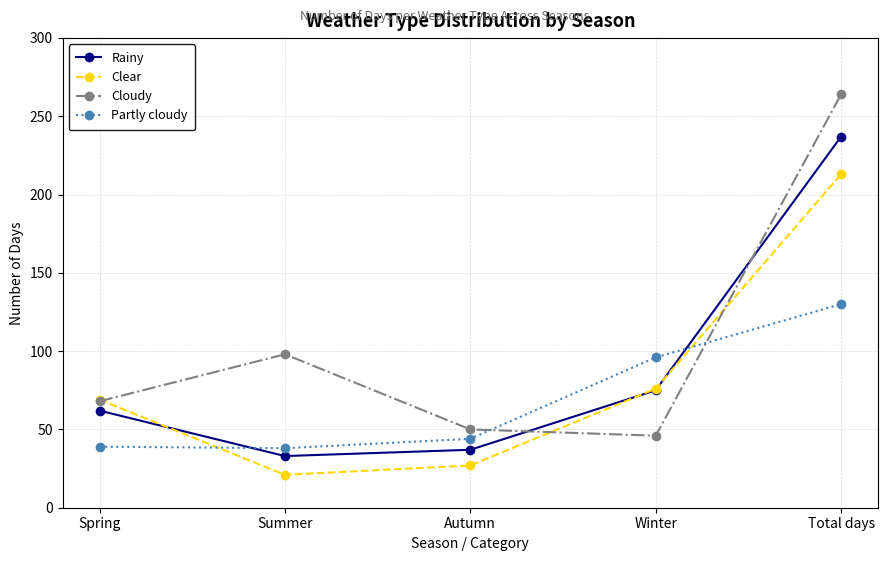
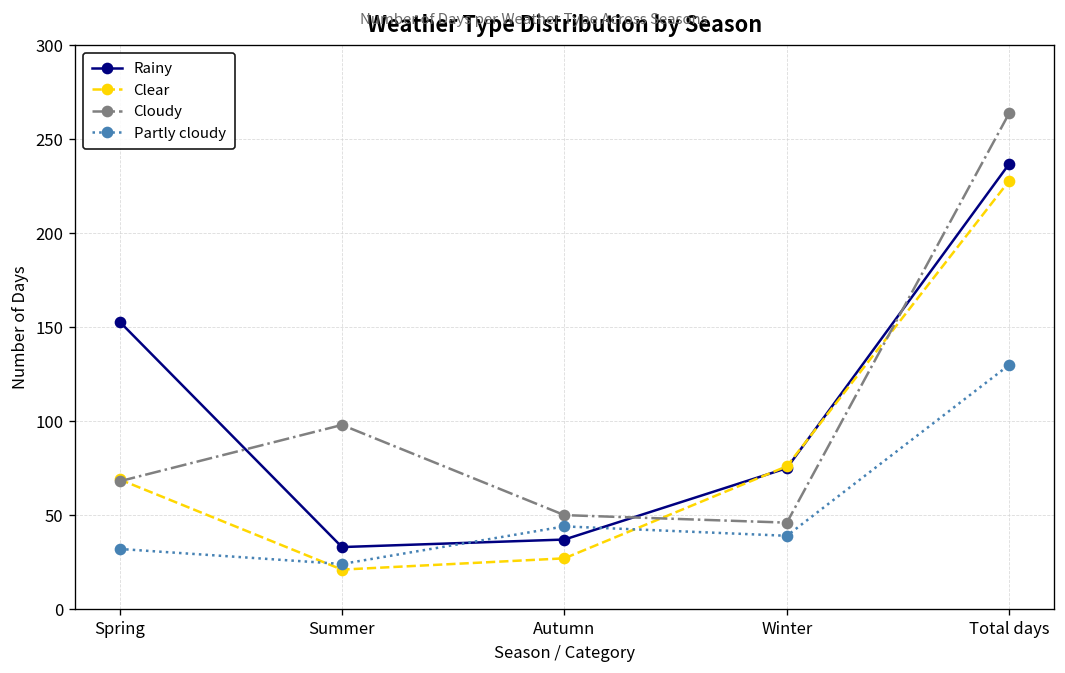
Rainy, Spring: 62 -> 153
Partly cloudy, Spring: 39 -> 32
Partly cloudy, Summer: 38 -> 24
Partly cloudy, Winter: 96 -> 39
Clear, Total days: 213 -> 228
